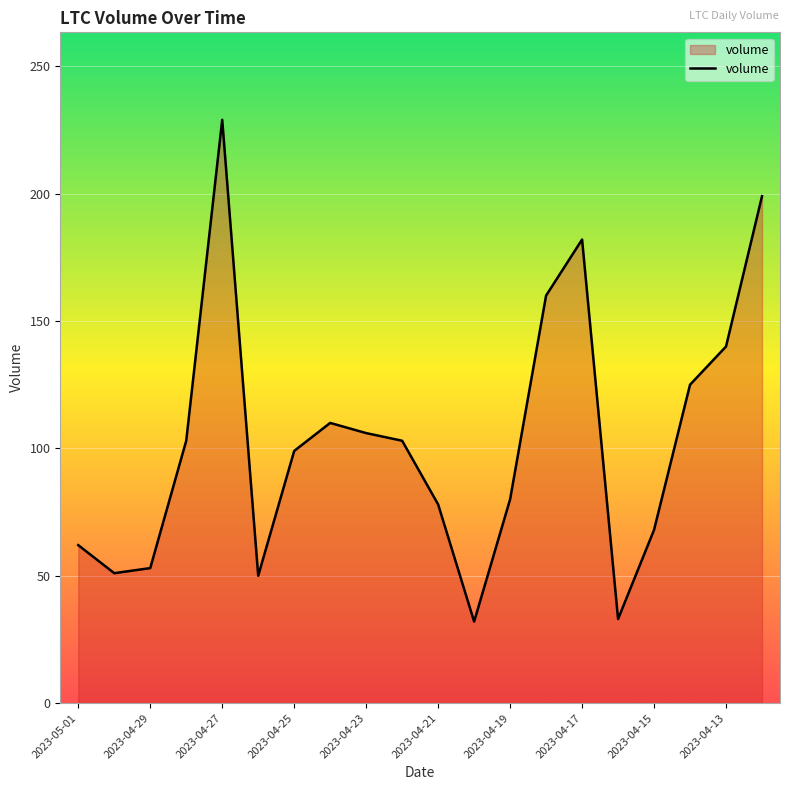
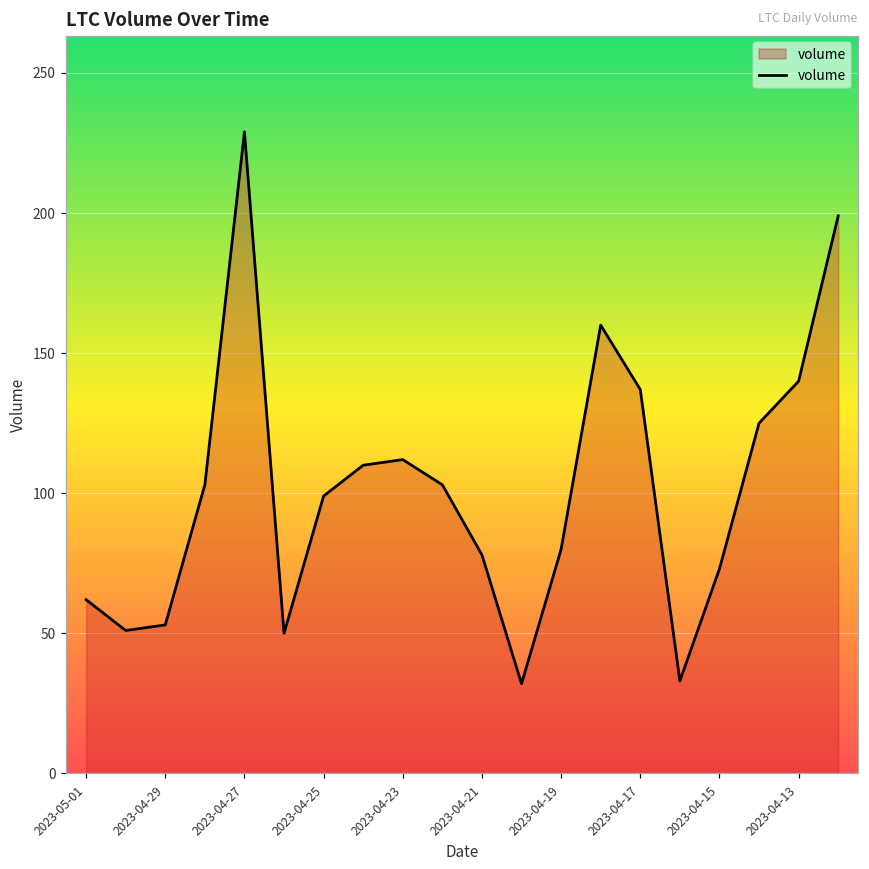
2023-04-23: 106 -> 112
2023-04-17: 182 -> 137
2023-04-15: 68 -> 73
